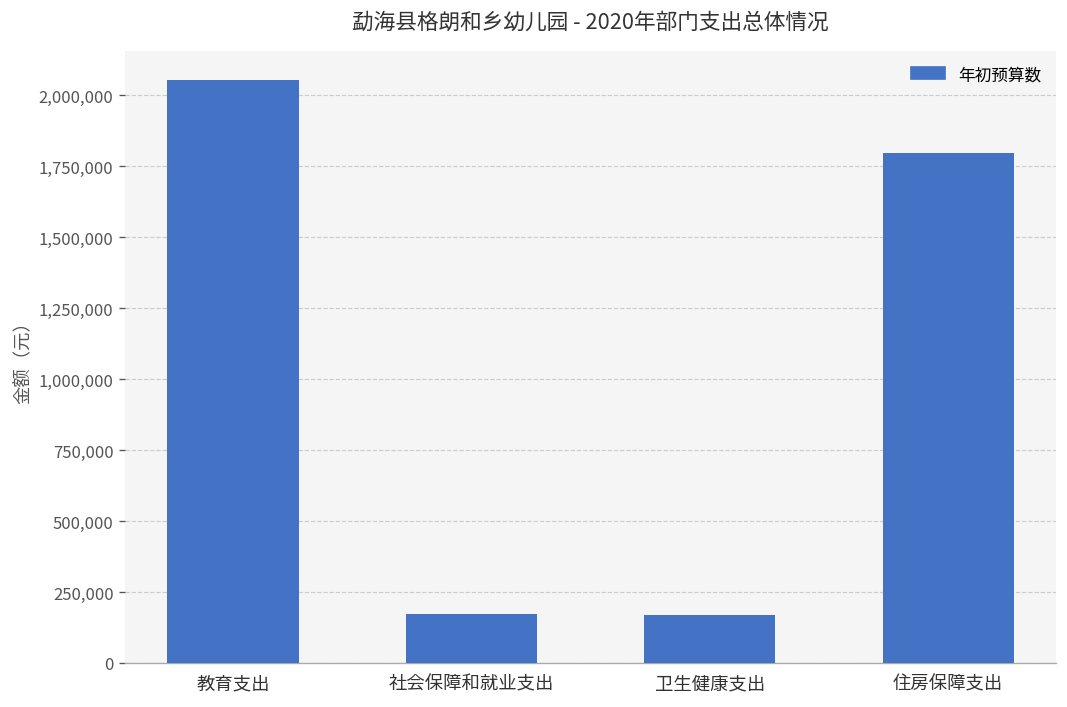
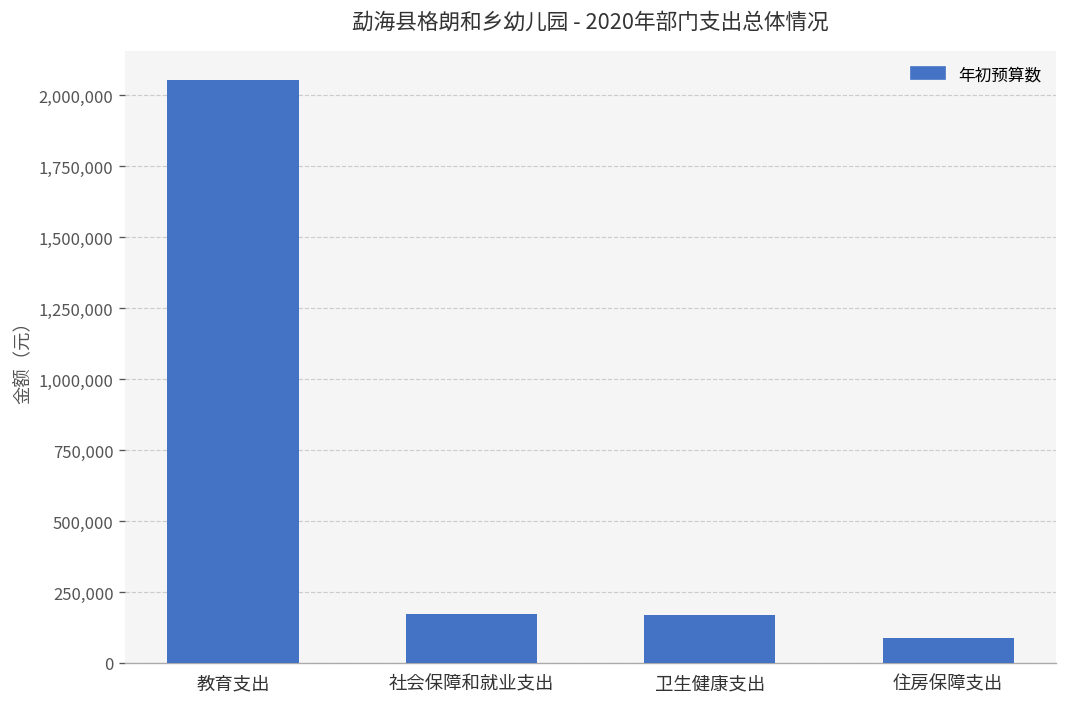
住房保障支出: 1,800,000 -> 90,000
